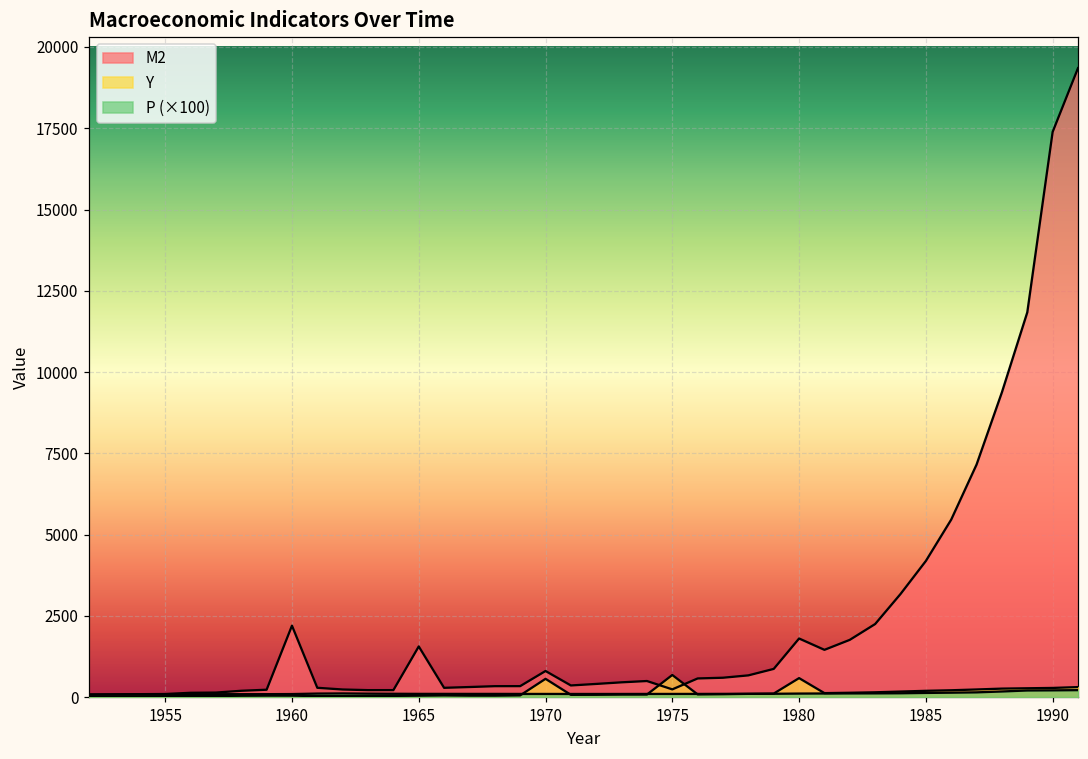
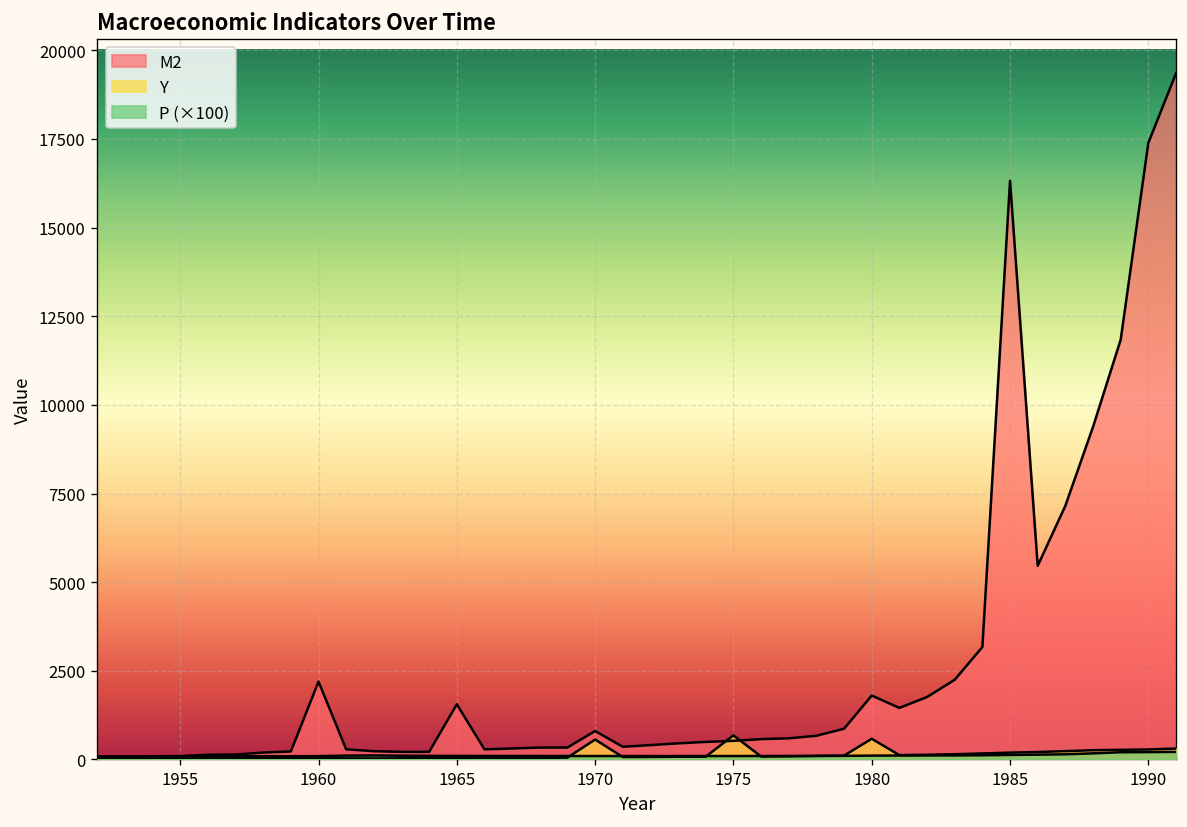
M2, 1975: 200 -> 500
M2, 1985: 4200 -> 16300
